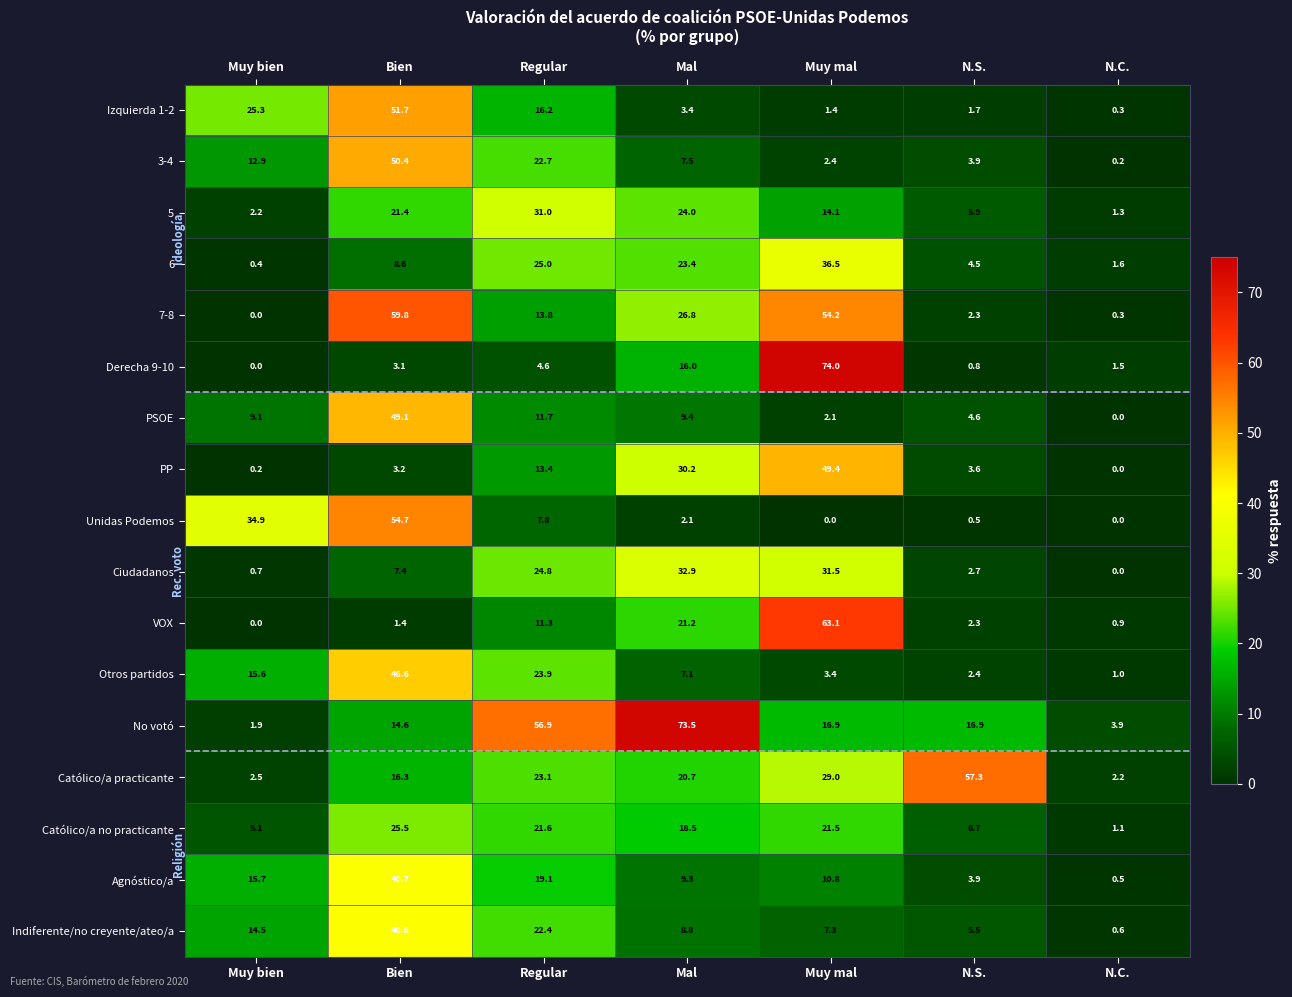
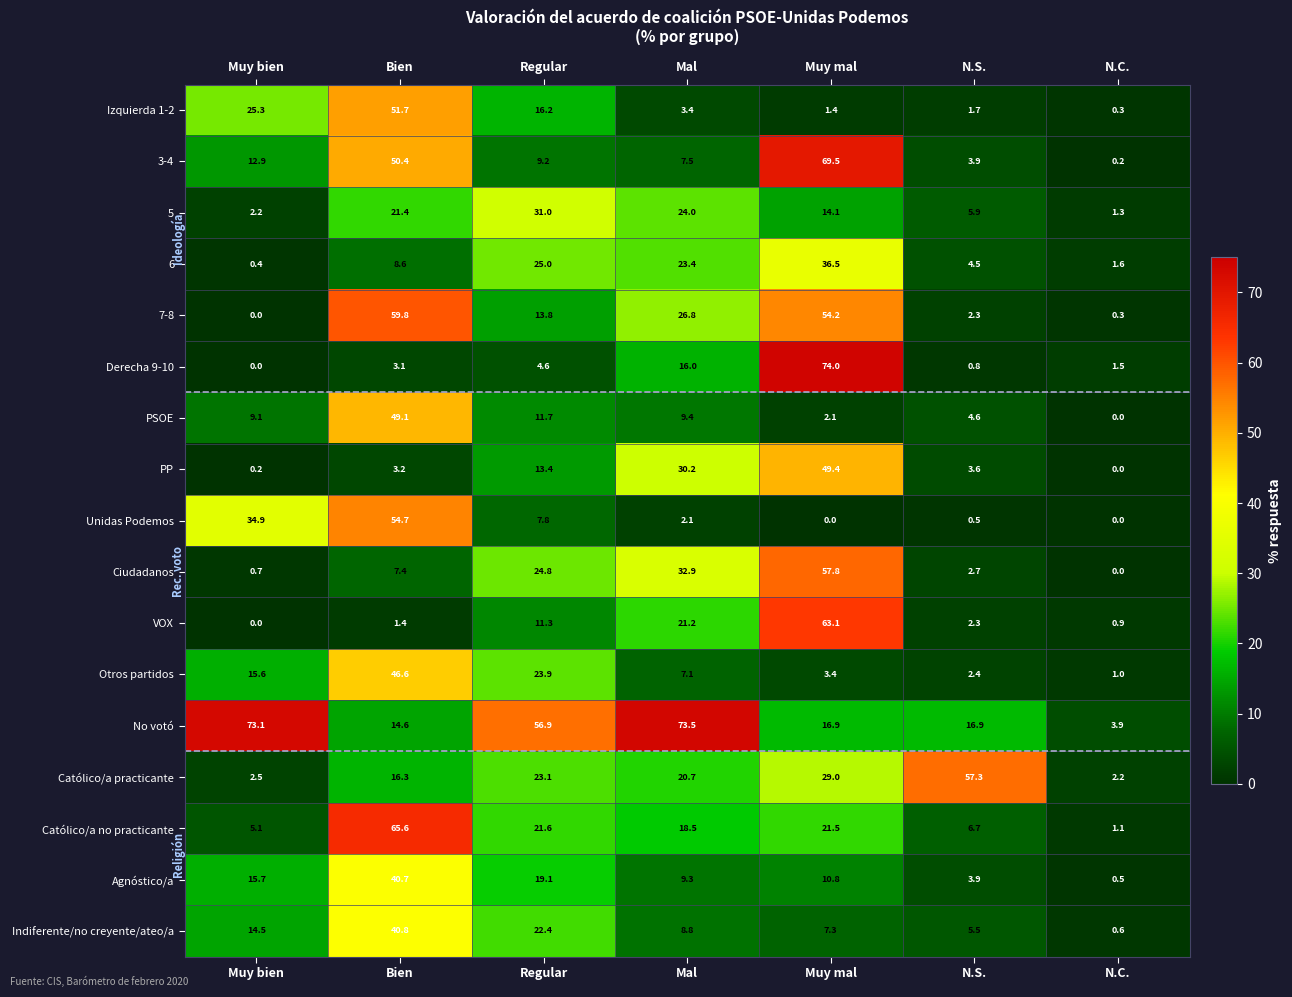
3-4, Regular: 22.7 -> 9.2
3-4, Muy mal: 2.4 -> 69.5
Ciudadanos, Muy mal: 31.5 -> 57.8
No votó, Muy bien: 1.9 -> 73.1
Católico/a no practicante, Bien: 25.5 -> 65.6
